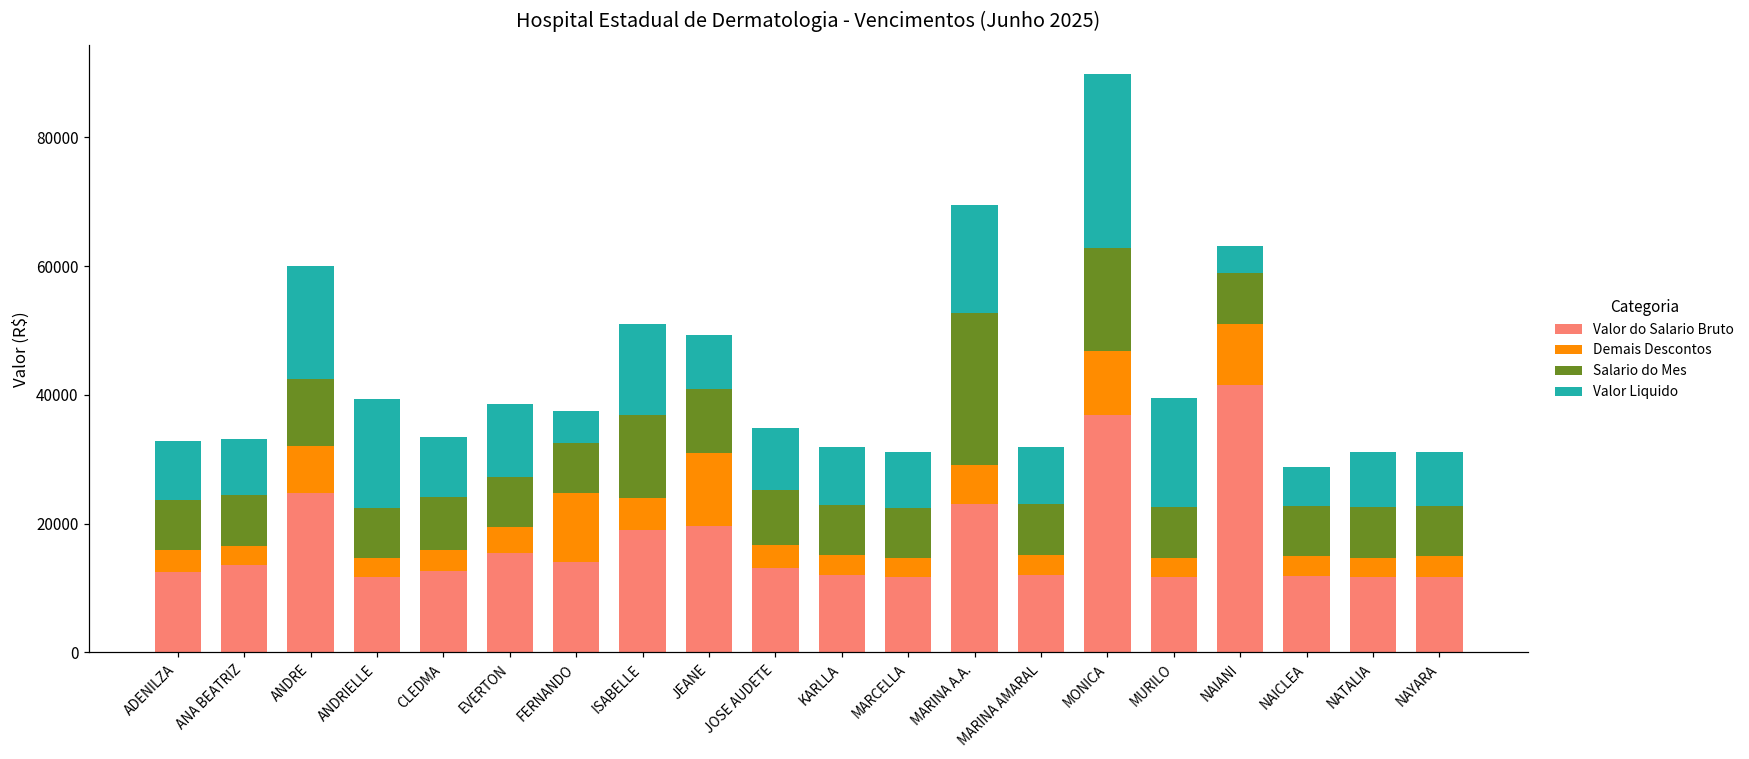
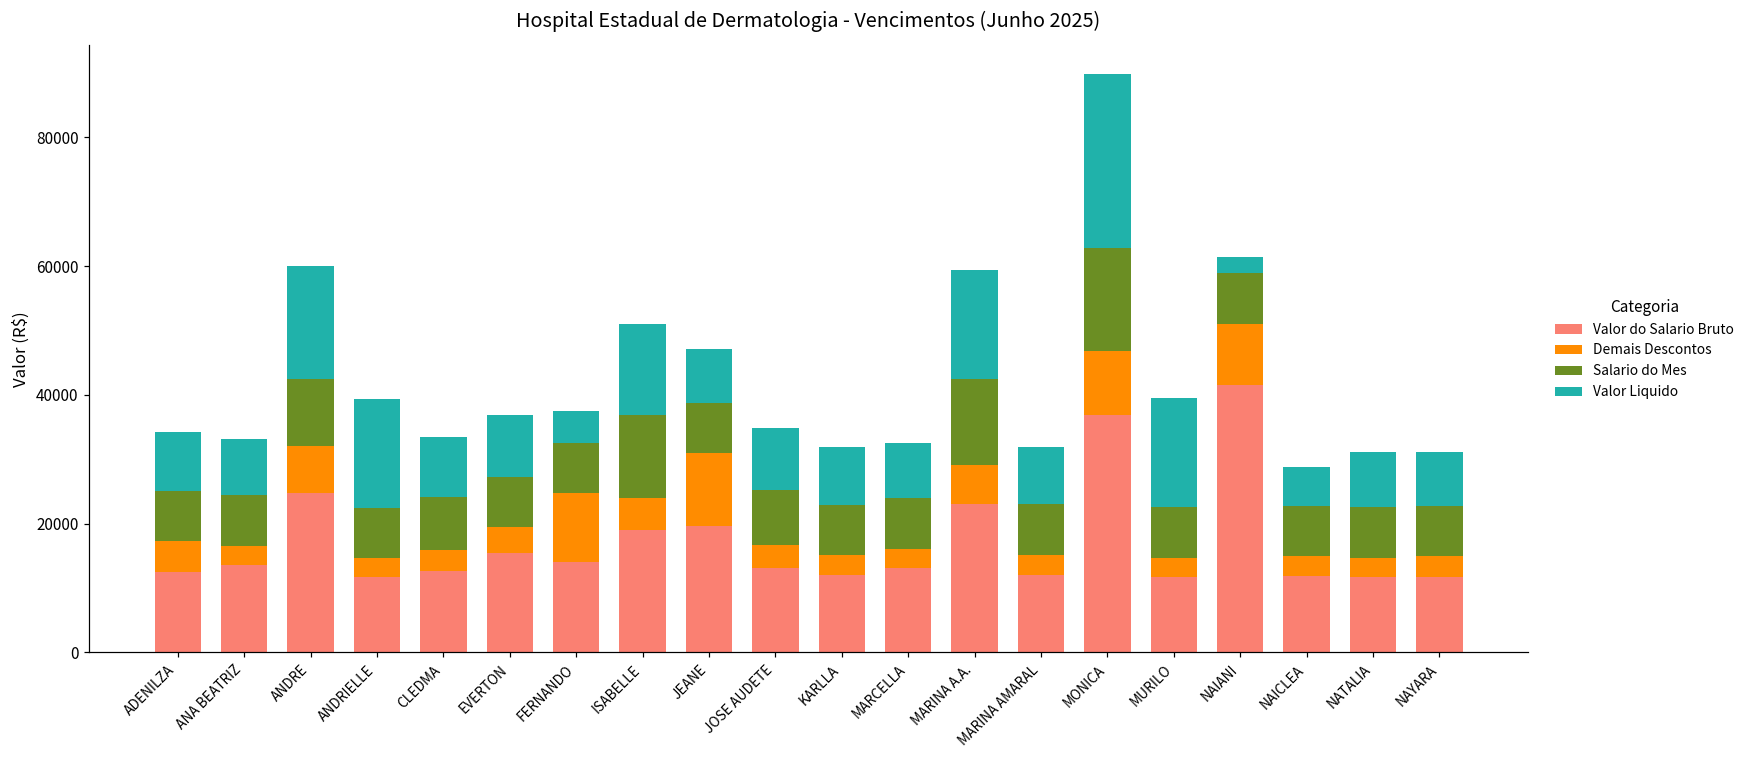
Demais Descontos, ADENILZA: 3000 -> 5000
Valor Liquido, EVERTON: 11000 -> 10000
Salario do Mes, JEANE: 10000 -> 8000
Valor do Salario Bruto, MARCELLA: 12000 -> 13000
Salario do Mes, MARINA A.A.: 24000 -> 13000
Valor Liquido, NAIANI: 4000 -> 3000
